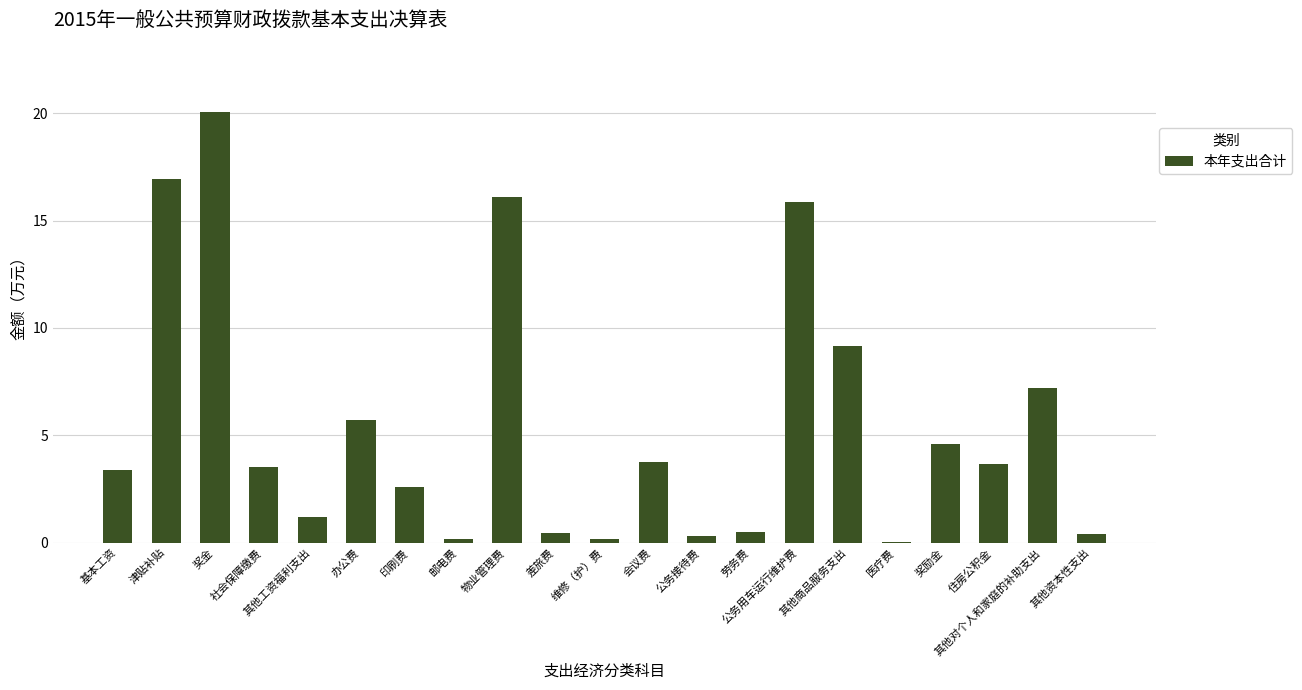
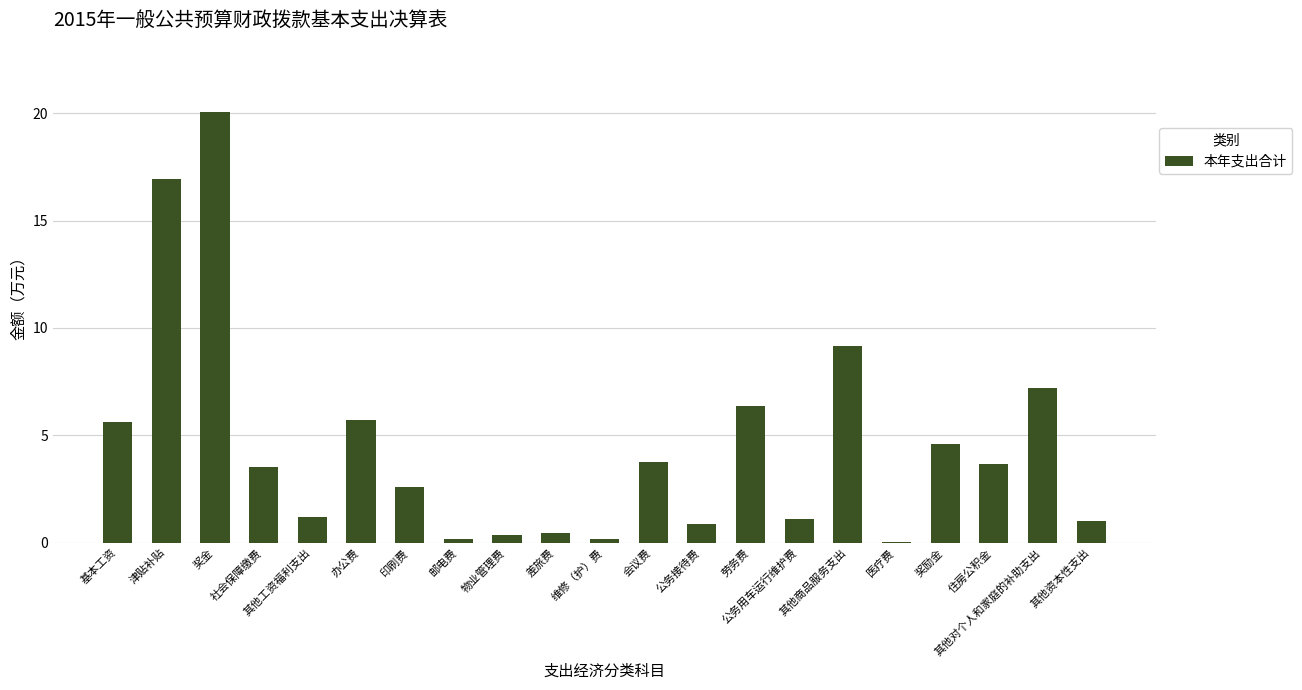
基本工资: 3.4 -> 5.6
物业管理费: 16.1 -> 0.4
公务接待费: 0.3 -> 0.9
劳务费: 0.5 -> 6.4
公务用车运行维护费: 15.9 -> 1.1
其他资本性支出: 0.4 -> 1.0
